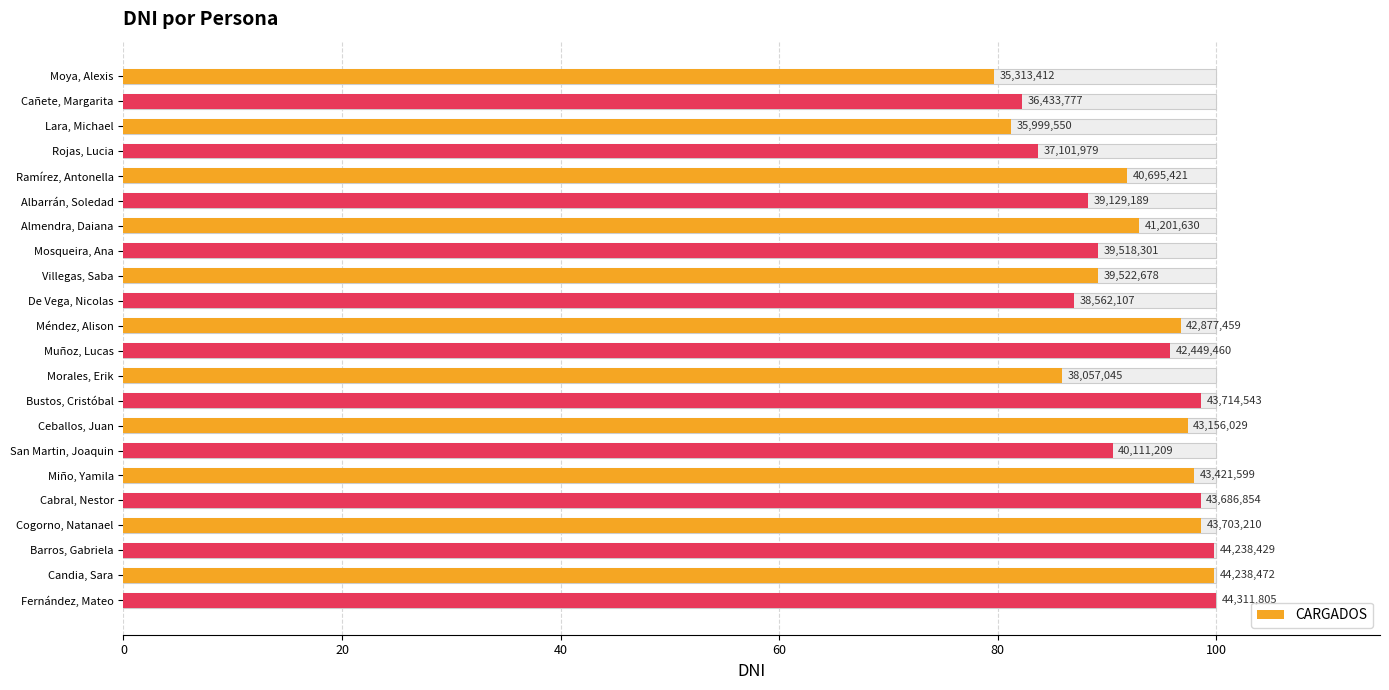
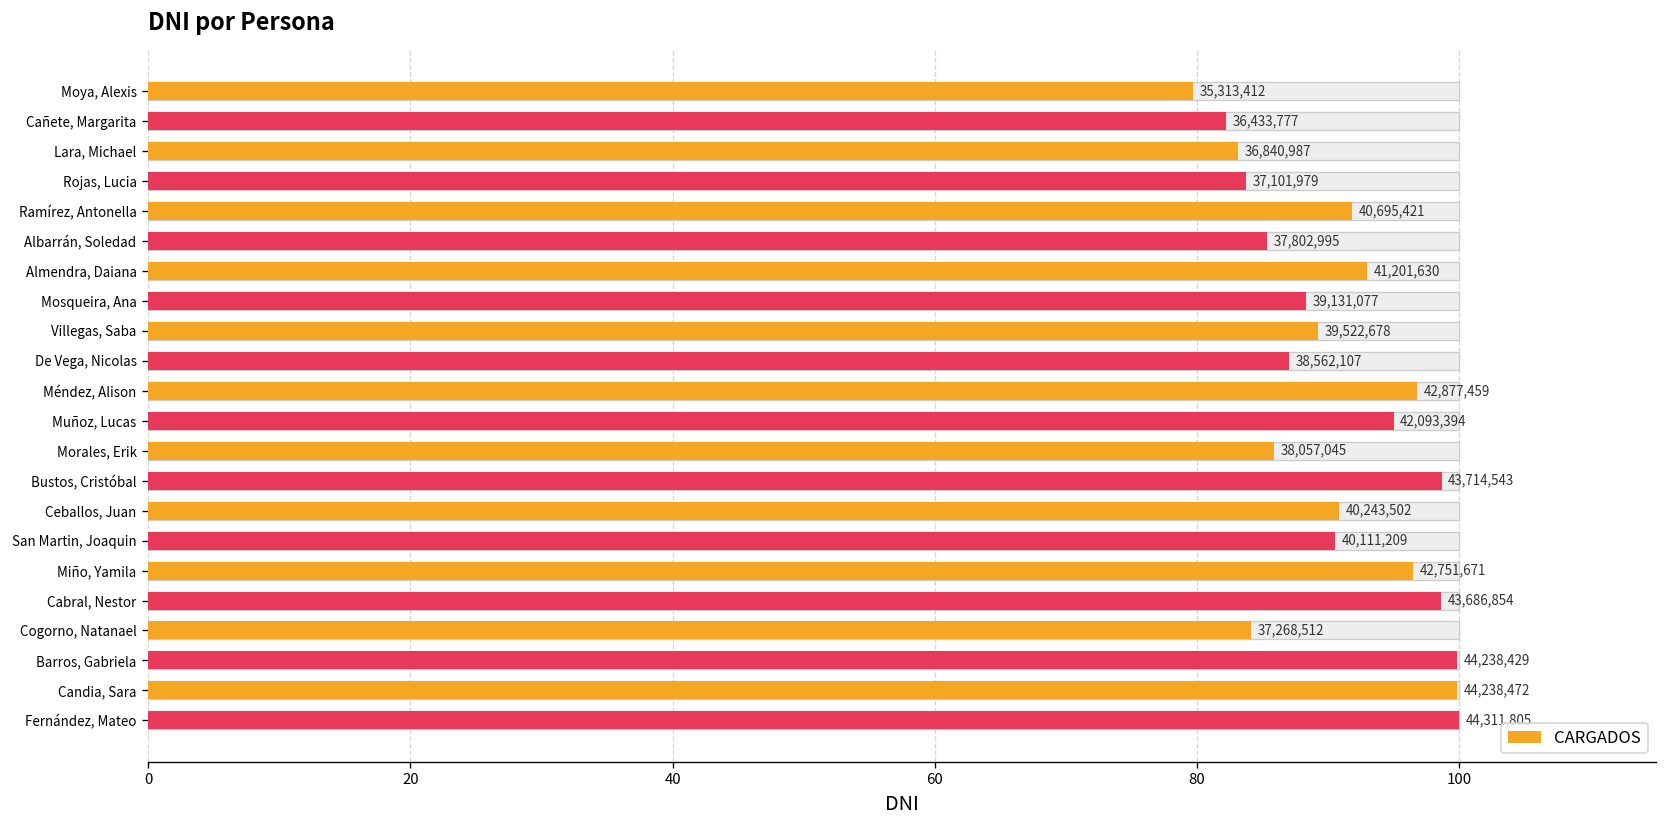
CARGADOS, Lara, Michael: 35,999,550 -> 36,840,987
CARGADOS, Albarrán, Soledad: 39,129,189 -> 37,802,995
CARGADOS, Mosqueira, Ana: 39,518,301 -> 39,131,077
CARGADOS, Muñoz, Lucas: 42,449,460 -> 42,093,394
CARGADOS, Ceballos, Juan: 43,156,029 -> 40,243,502
CARGADOS, Miño, Yamila: 43,421,599 -> 42,751,671
CARGADOS, Cogorno, Natanael: 43,703,210 -> 37,268,512
